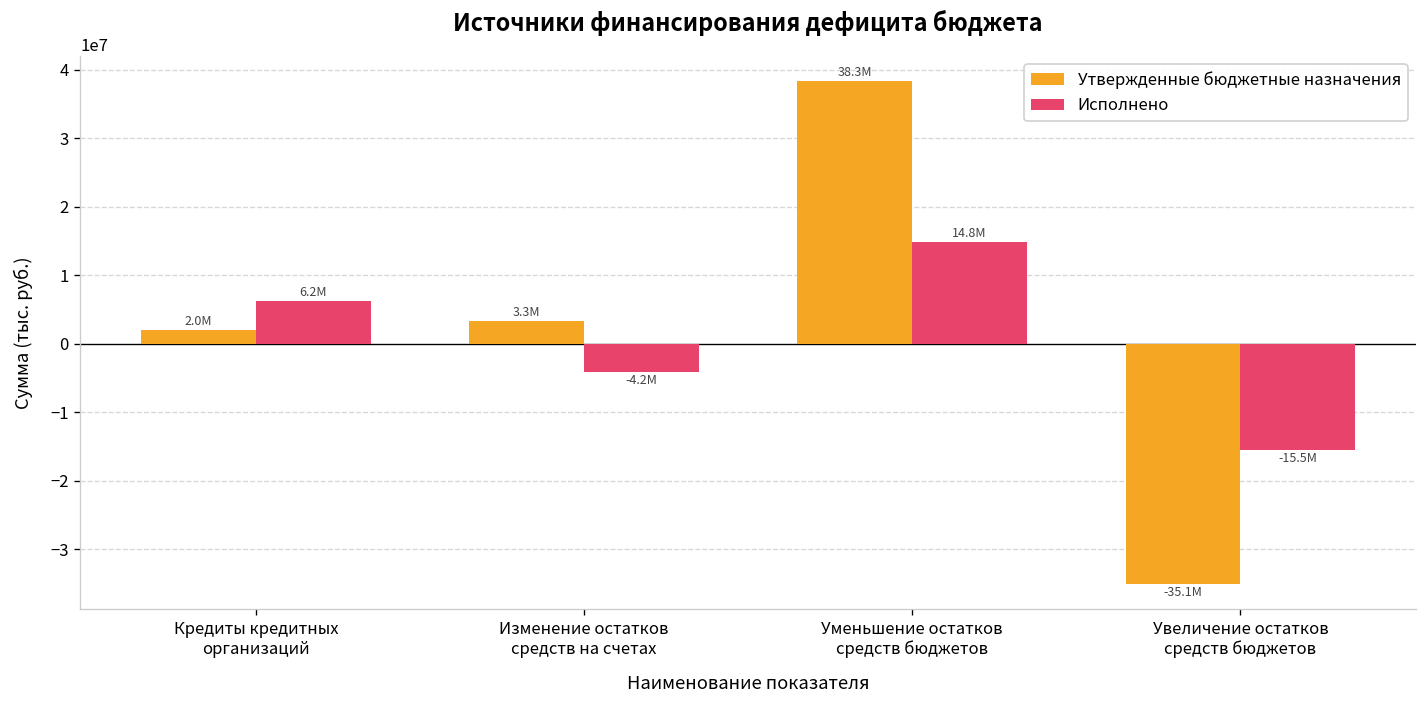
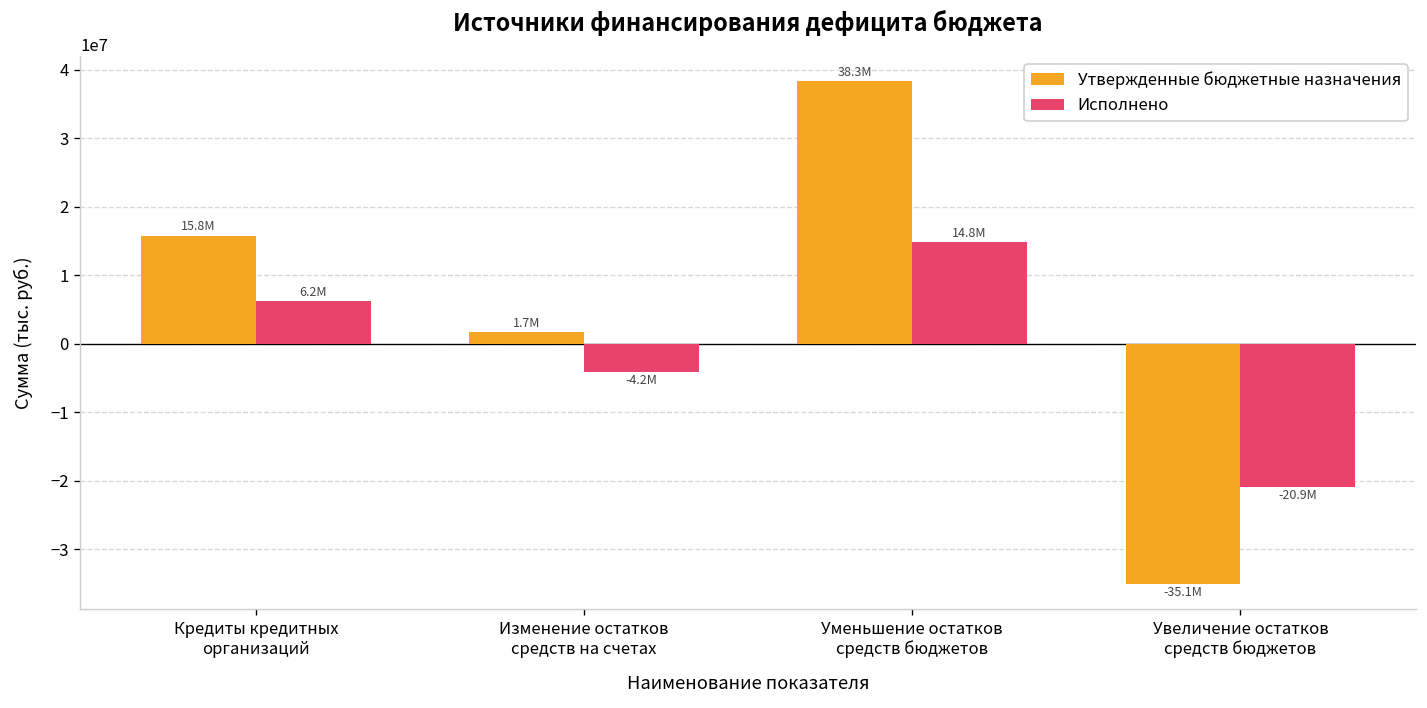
Утвержденные бюджетные назначения, Кредиты кредитных организаций: 2.0M -> 15.8M
Утвержденные бюджетные назначения, Изменение остатков средств на счетах: 3.3M -> 1.7M
Исполнено, Увеличение остатков средств бюджетов: -15.5M -> -20.9M
